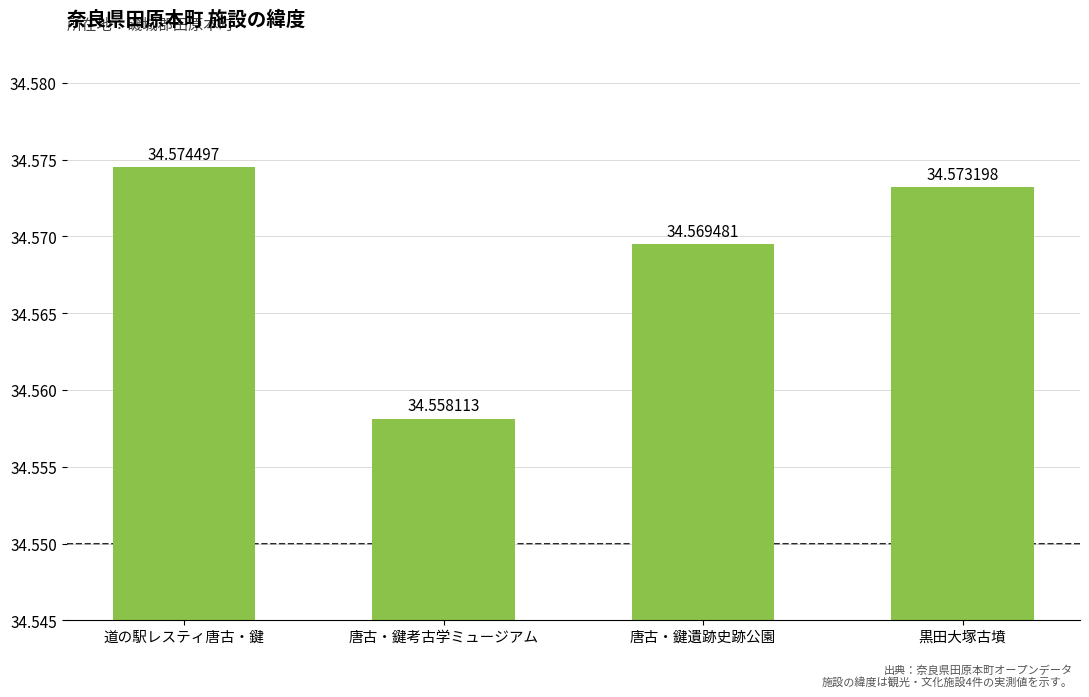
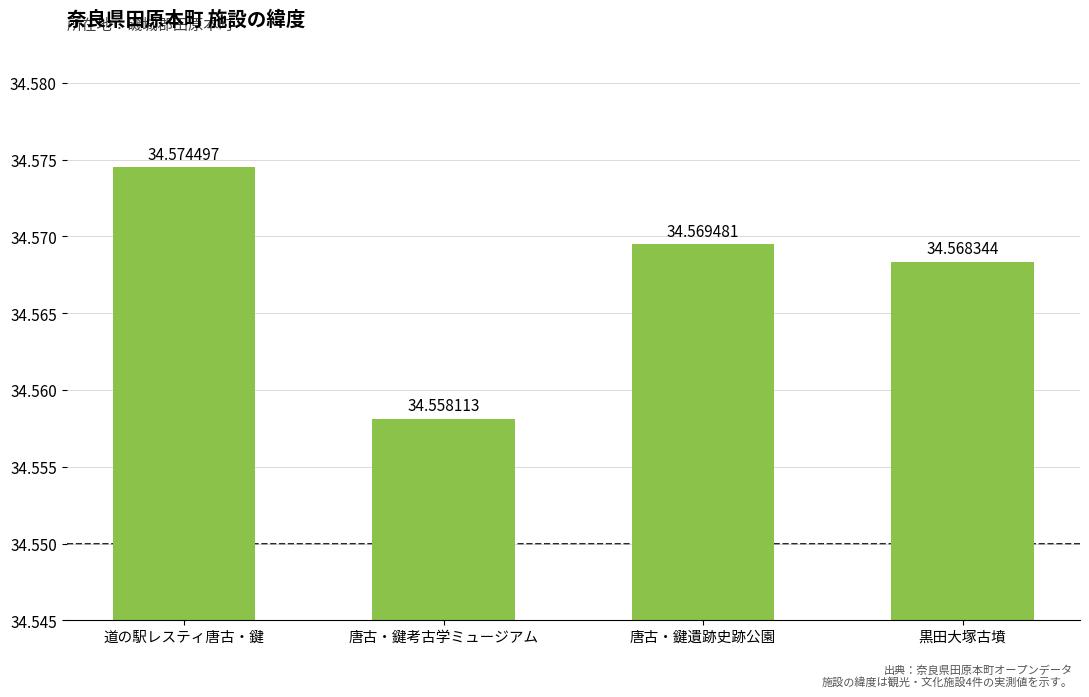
黒田大塚古墳: 34.573198 -> 34.568344
